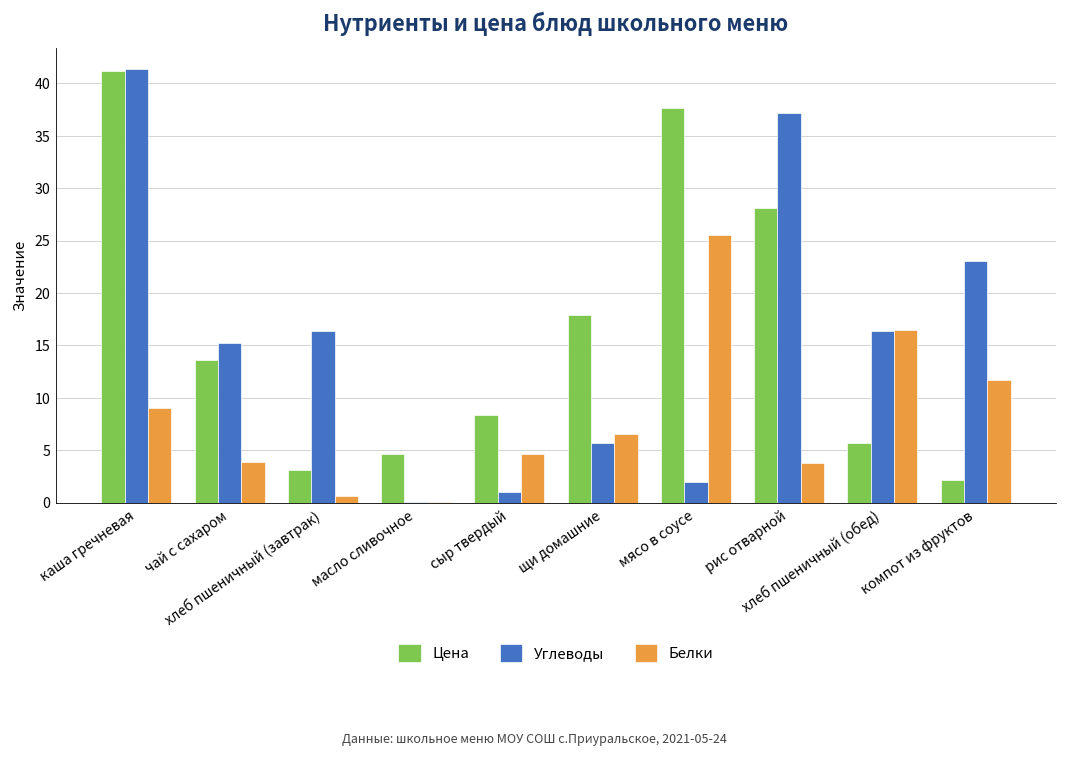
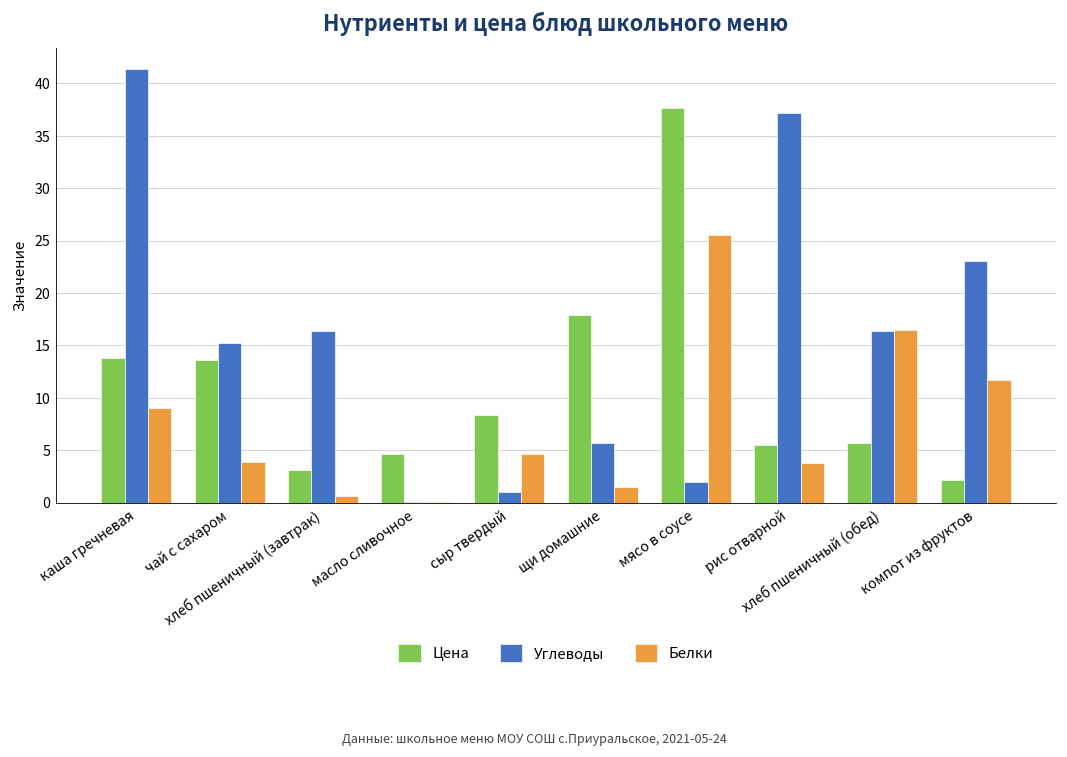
Цена, каша гречневая: 41 -> 14
Белки, щи домашние: 7 -> 1
Цена, рис отварной: 28 -> 5
